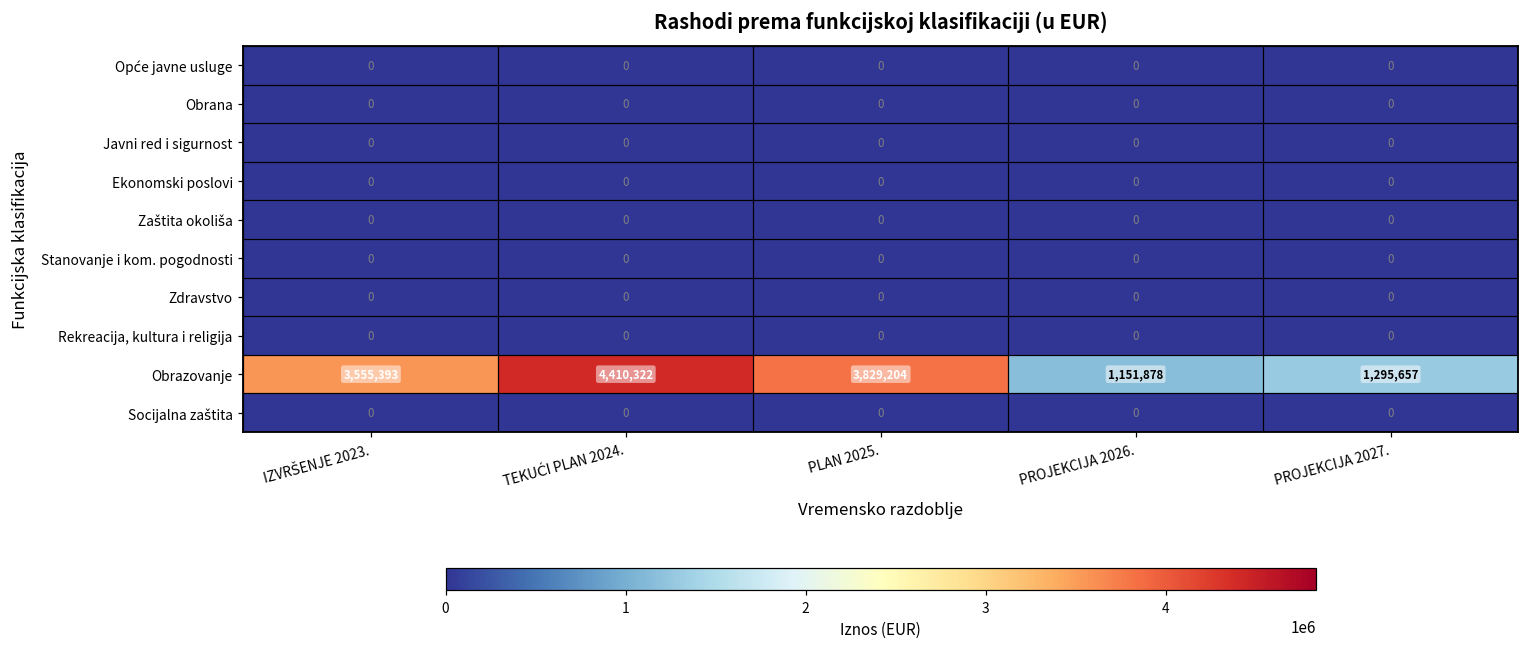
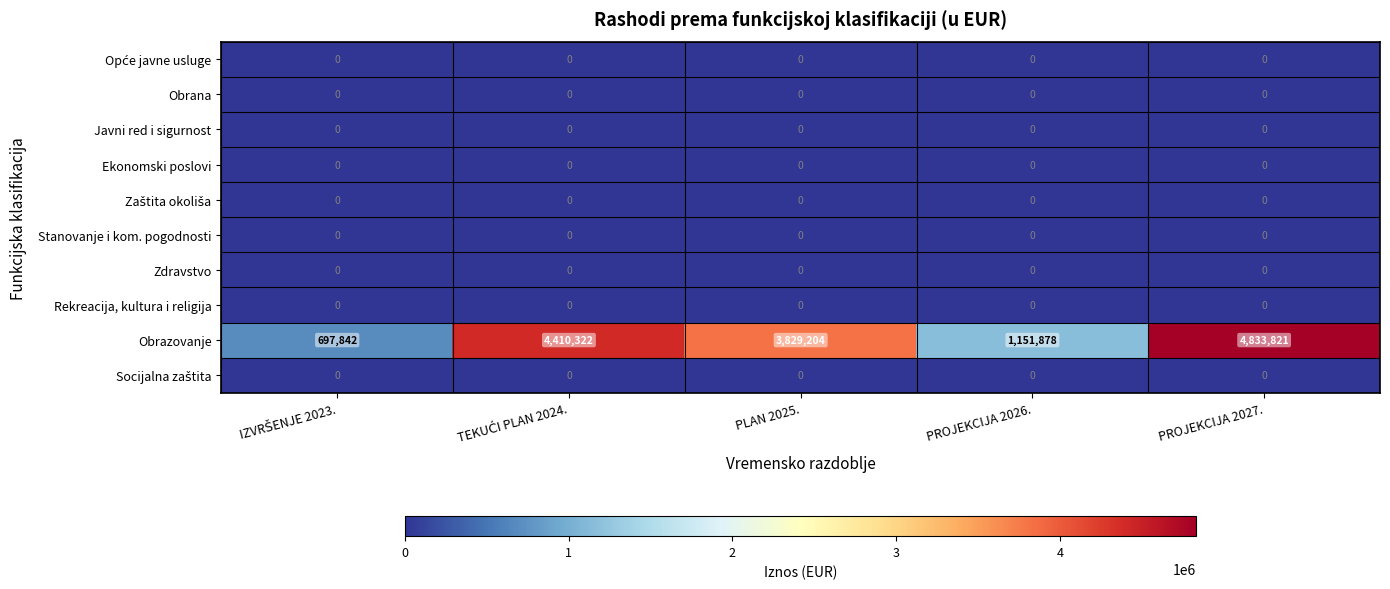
Obrazovanje, IZVRŠENJE 2023.: 3,555,393 -> 697,842
Obrazovanje, PROJEKCIJA 2027.: 1,295,657 -> 4,833,821
